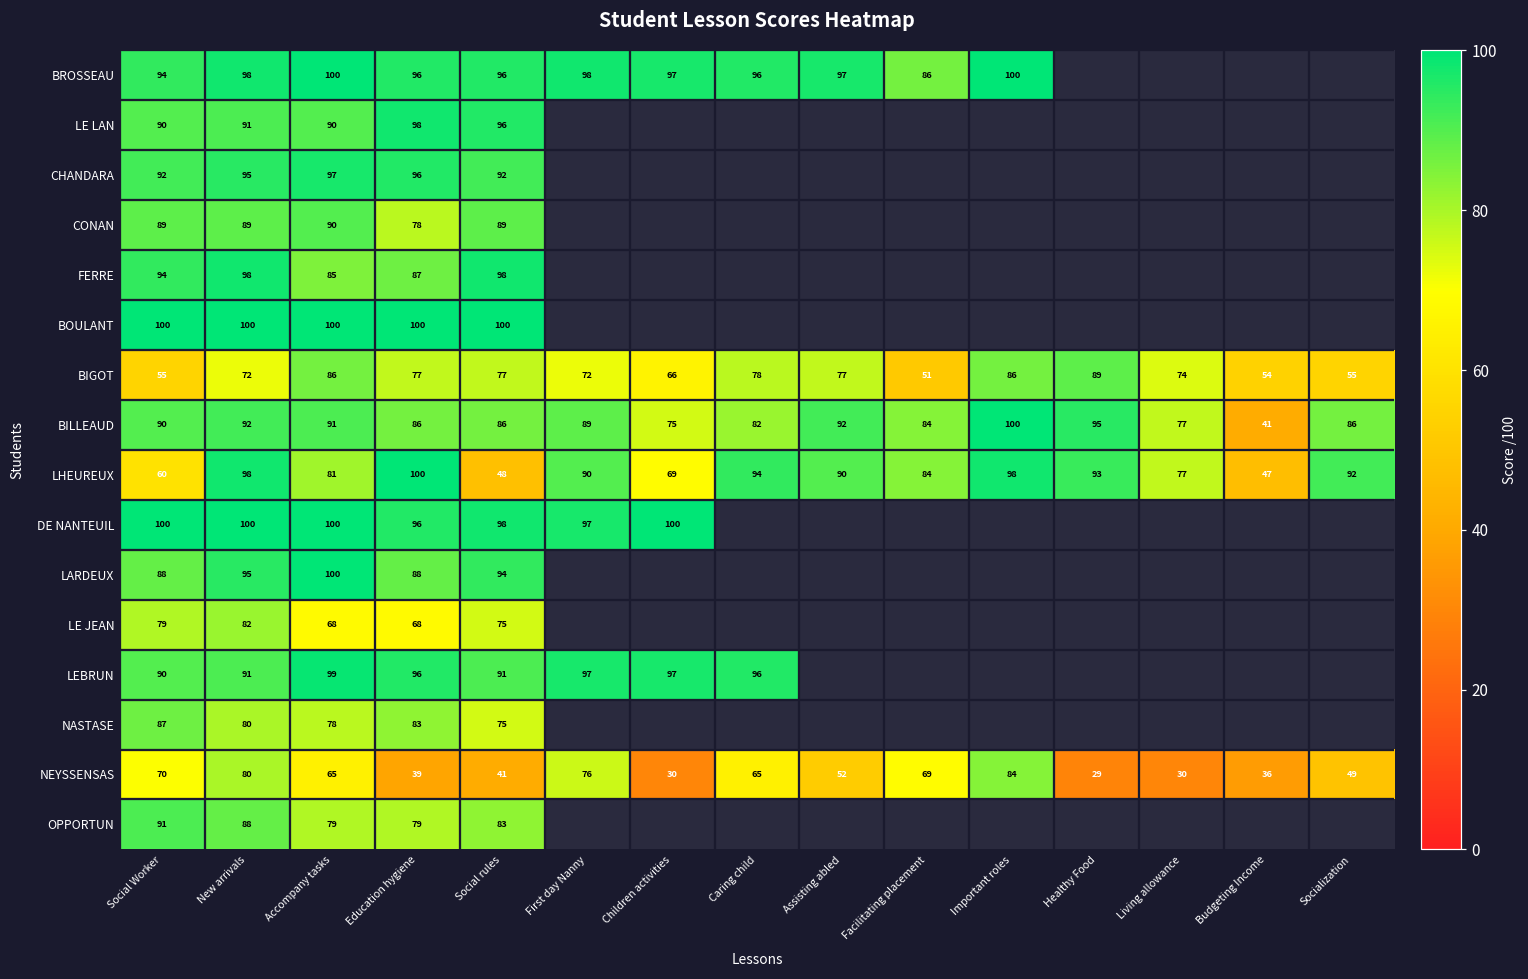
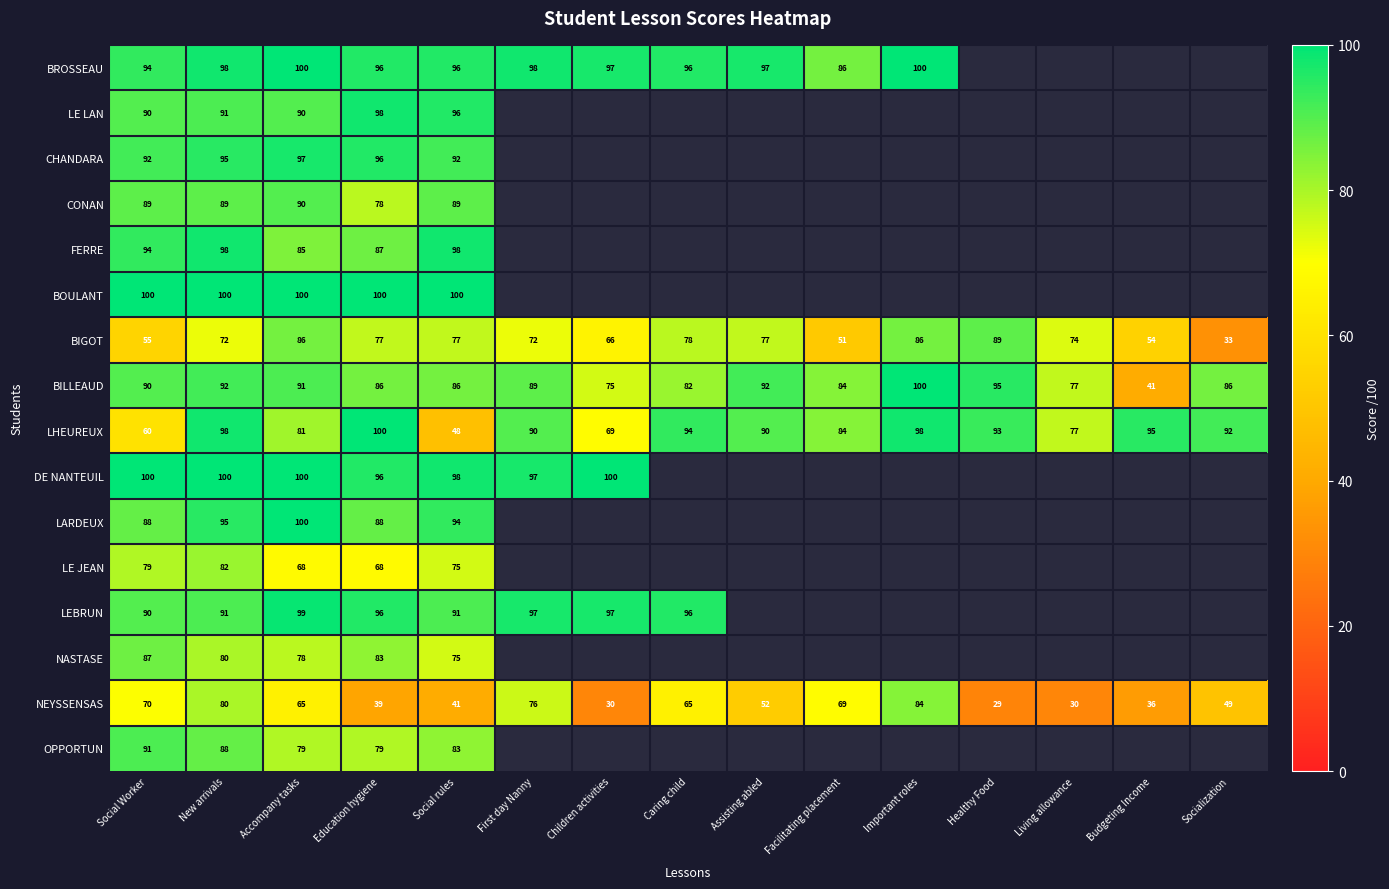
BIGOT, Socialization: 55 -> 33
LHEUREUX, Budgeting Income: 47 -> 95
